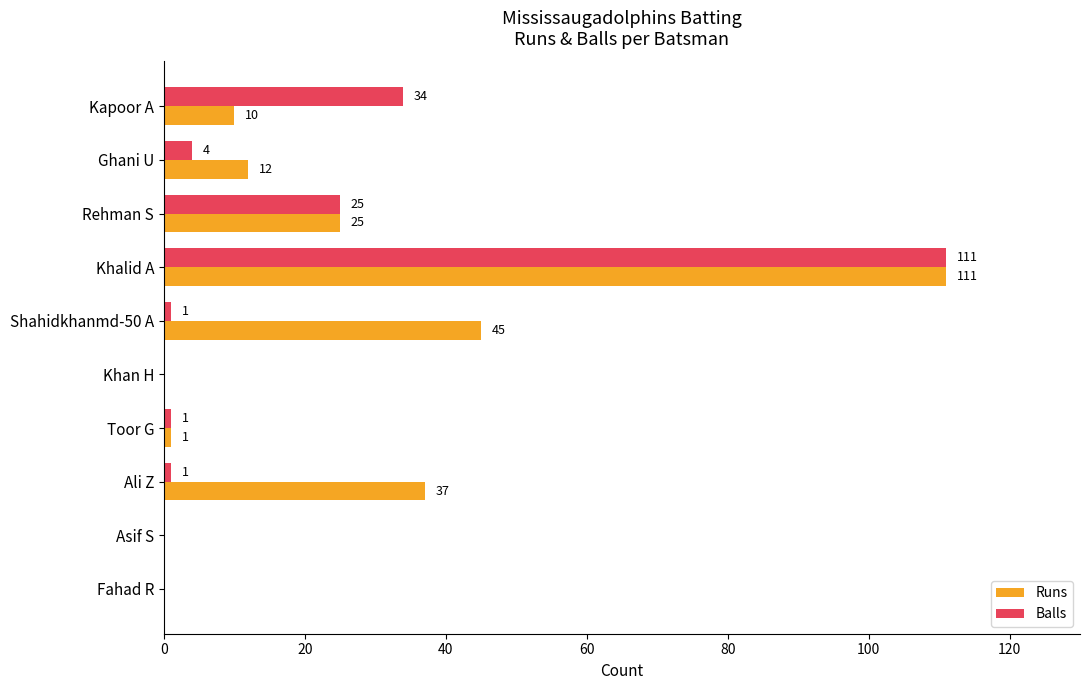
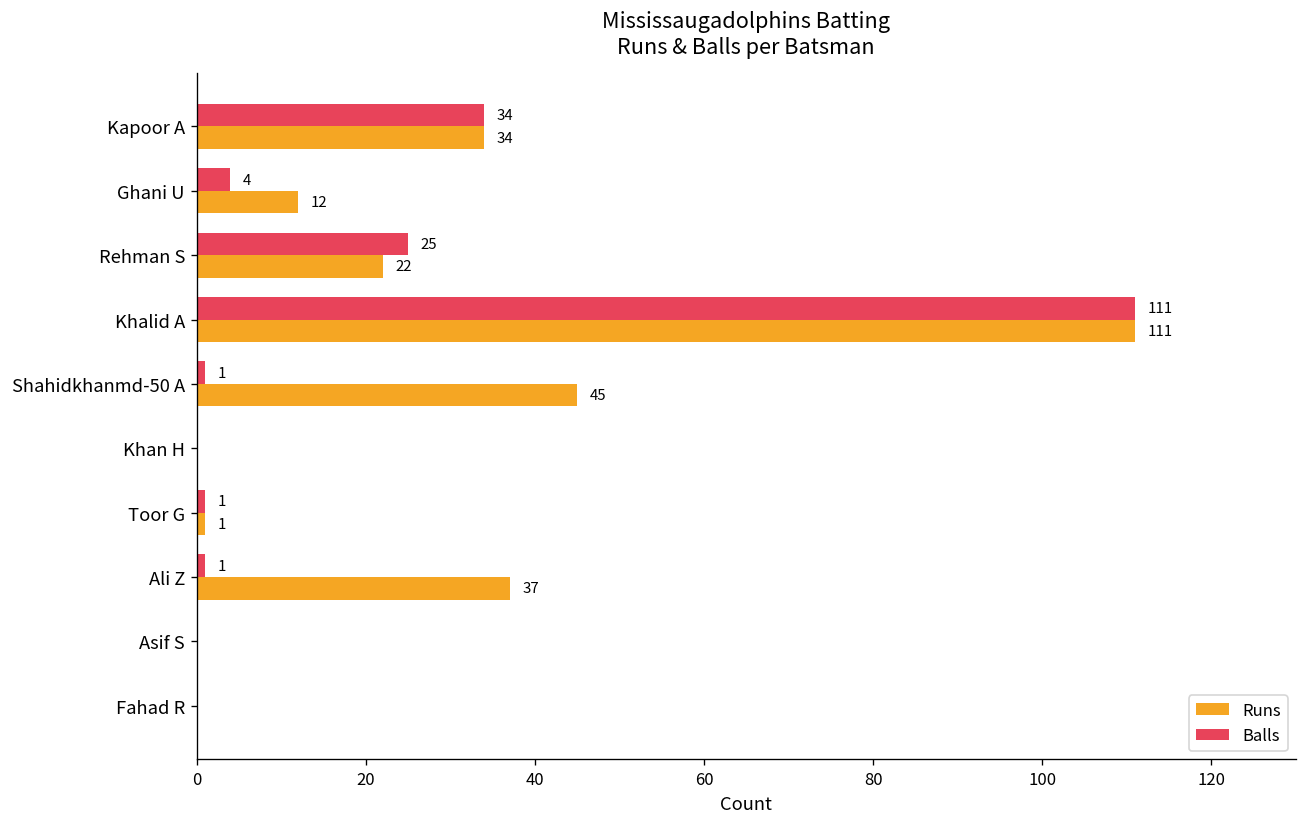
Runs, Kapoor A: 10 -> 34
Runs, Rehman S: 25 -> 22
